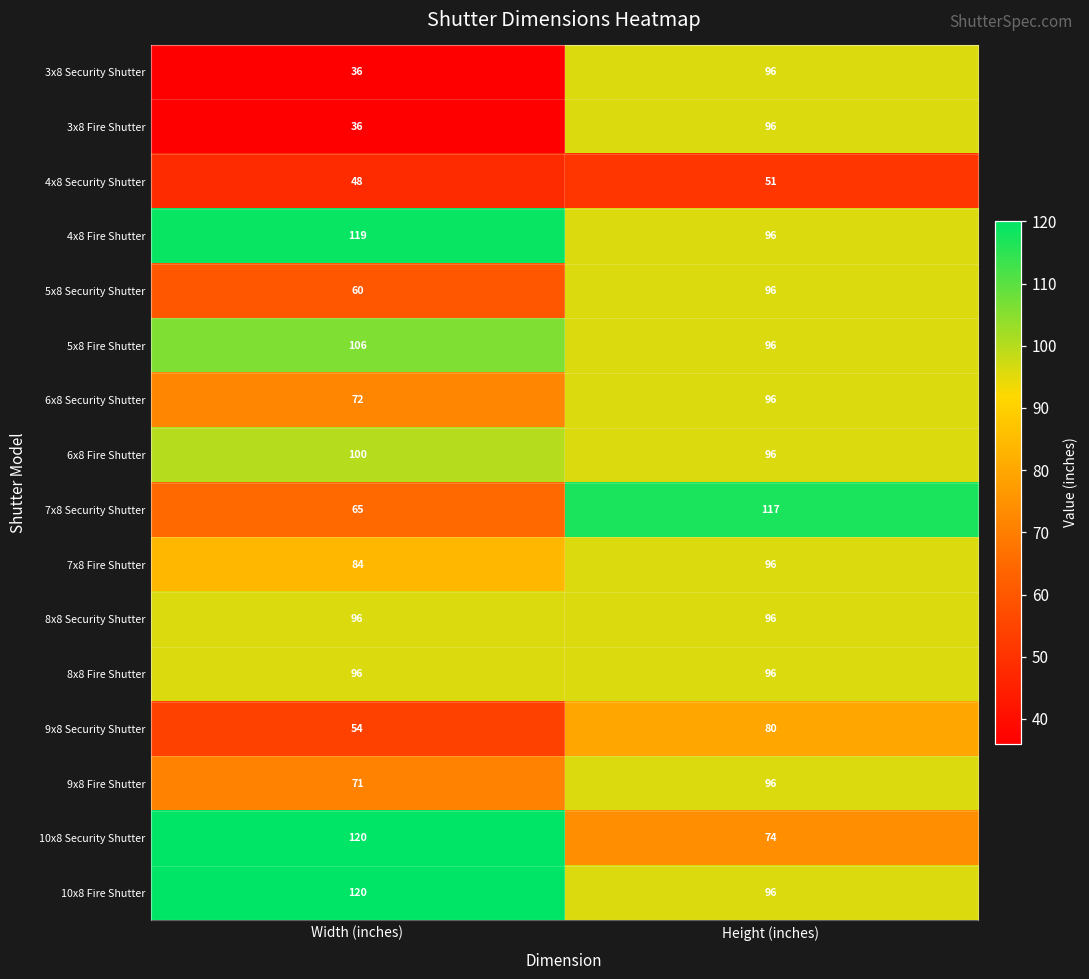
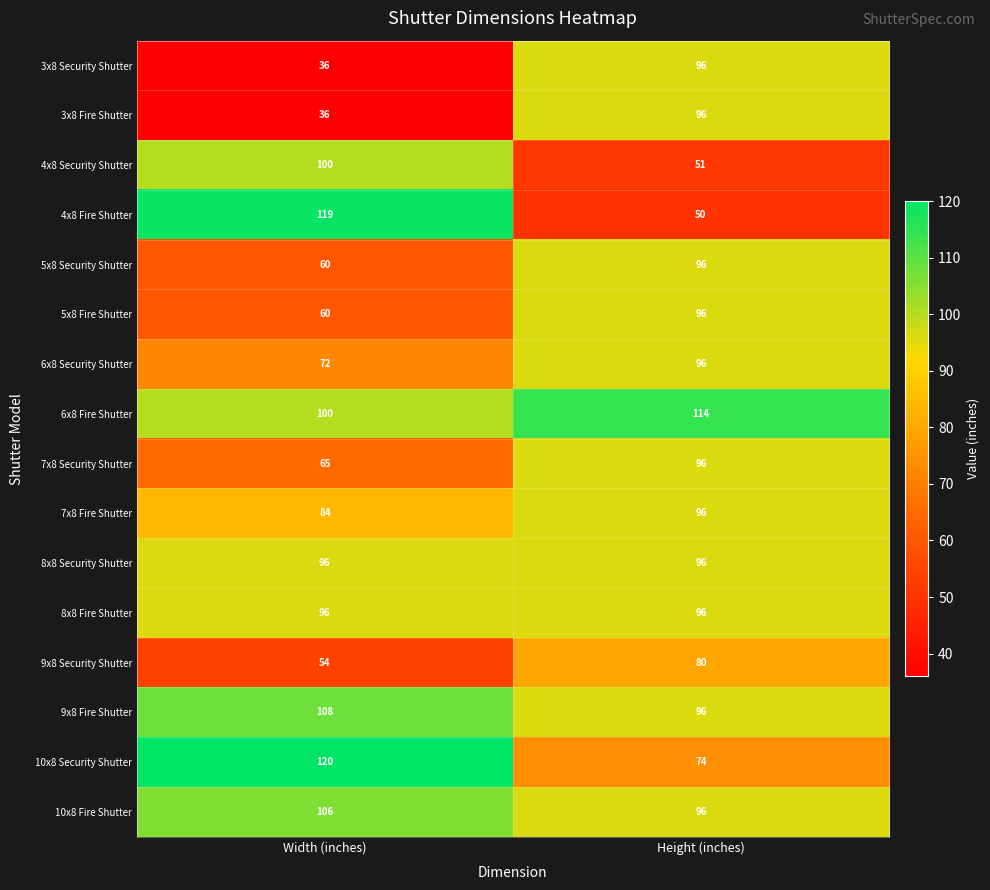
4x8 Security Shutter, Width (inches): 48 -> 100
4x8 Fire Shutter, Height (inches): 96 -> 50
5x8 Fire Shutter, Width (inches): 106 -> 60
6x8 Fire Shutter, Height (inches): 96 -> 114
7x8 Security Shutter, Height (inches): 117 -> 96
9x8 Fire Shutter, Width (inches): 71 -> 108
10x8 Fire Shutter, Width (inches): 120 -> 106
